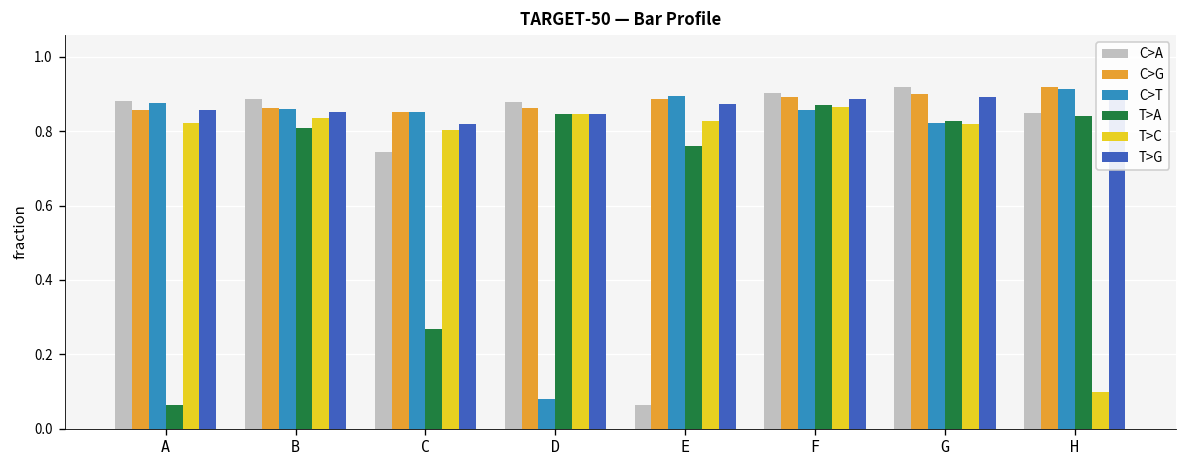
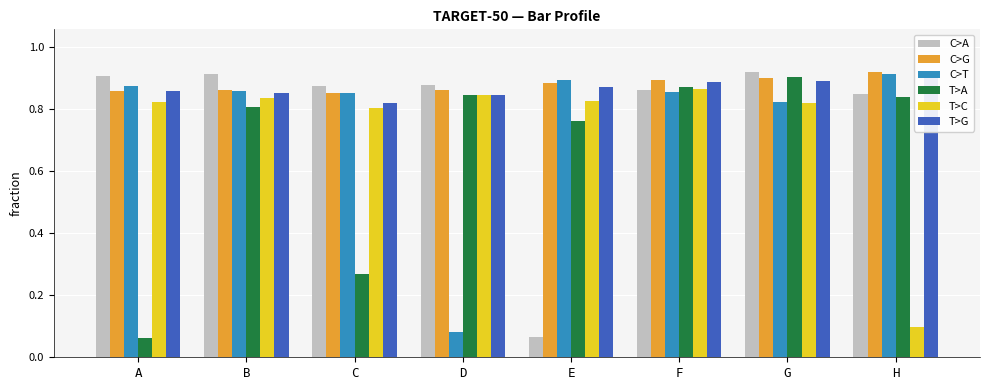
C>A, A: 0.88 -> 0.91
C>A, B: 0.89 -> 0.91
C>A, C: 0.74 -> 0.88
C>A, F: 0.90 -> 0.86
T>A, G: 0.83 -> 0.90
